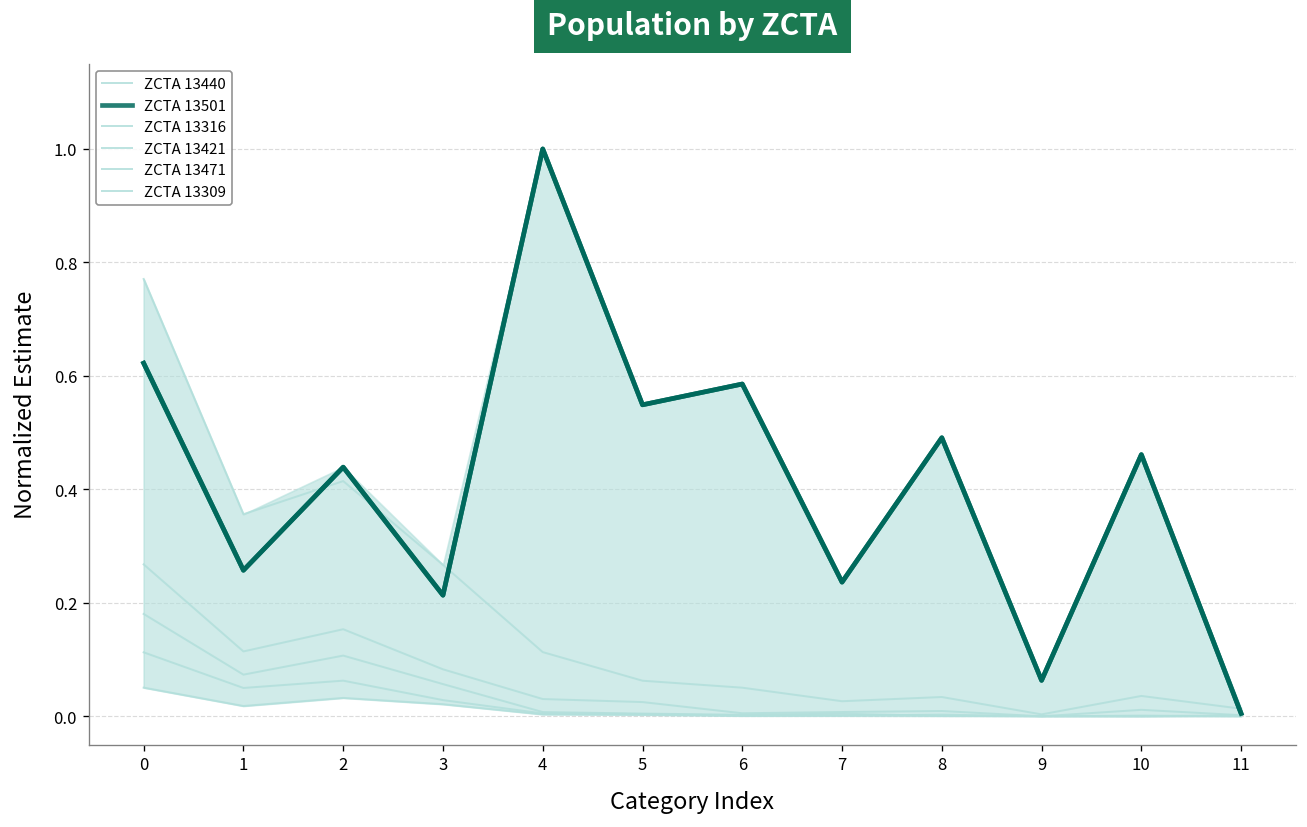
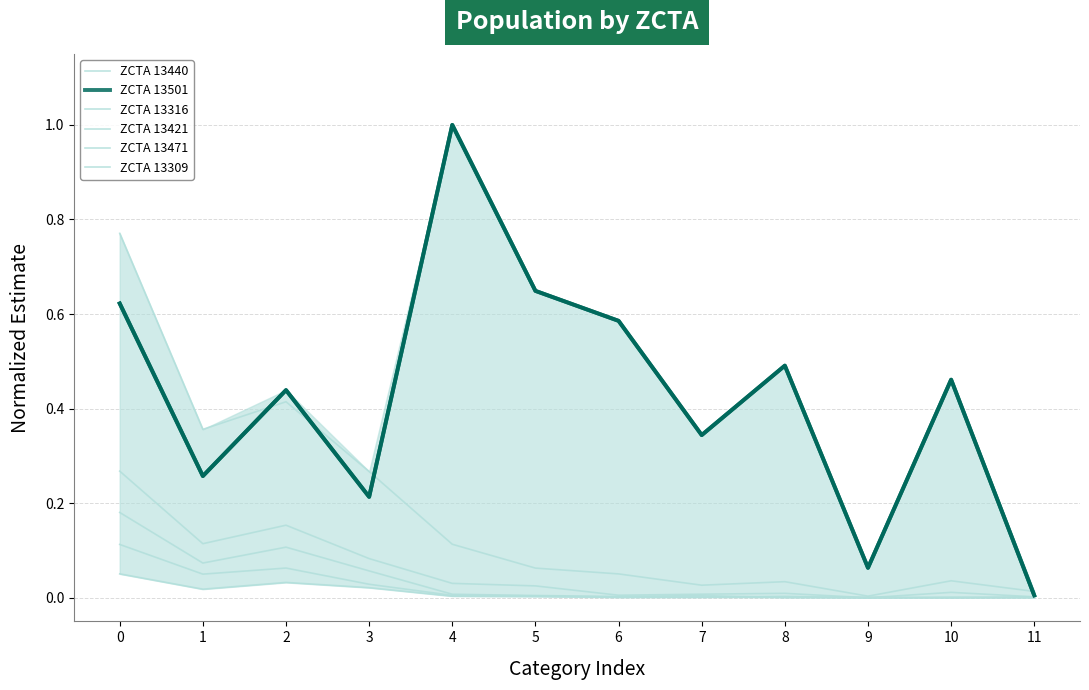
ZCTA 13501, 5: 0.55 -> 0.65
ZCTA 13501, 7: 0.24 -> 0.34
